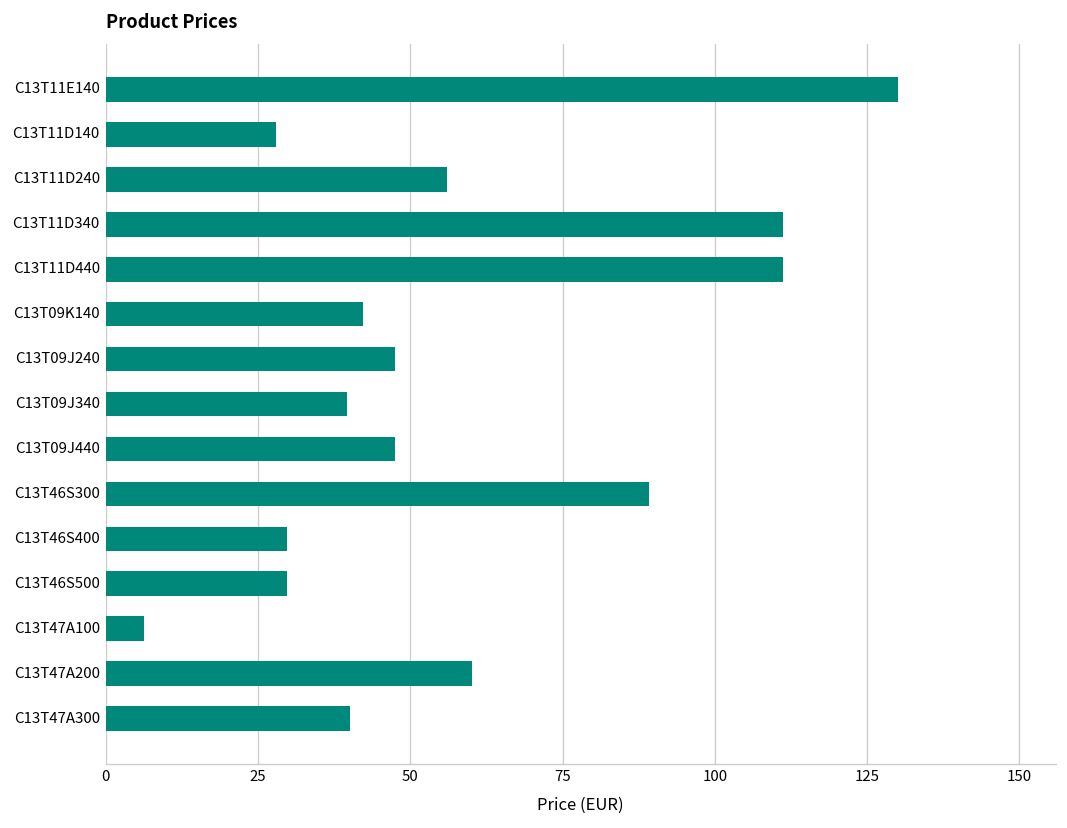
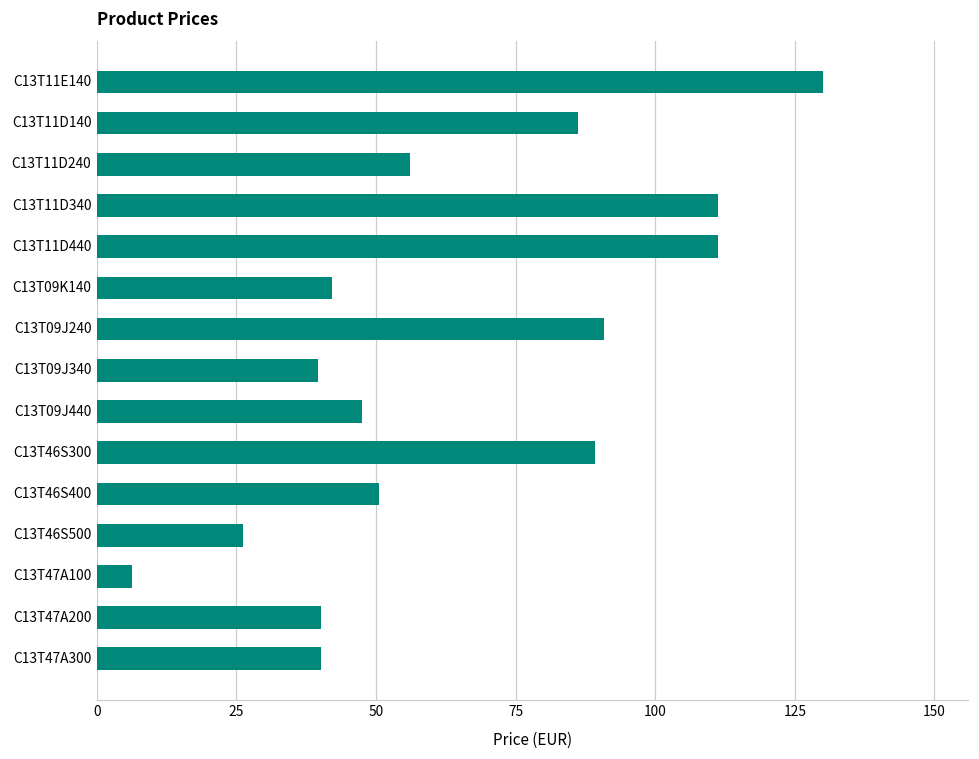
C13T11D140: 28 -> 86
C13T09J240: 48 -> 91
C13T46S400: 30 -> 51
C13T46S500: 30 -> 26
C13T47A200: 60 -> 40
